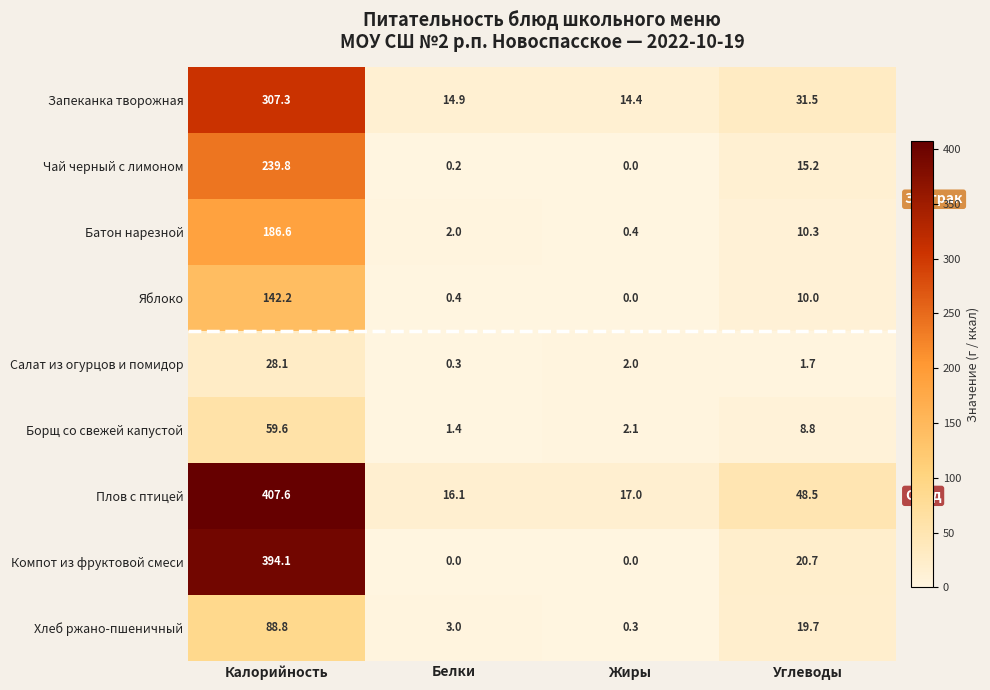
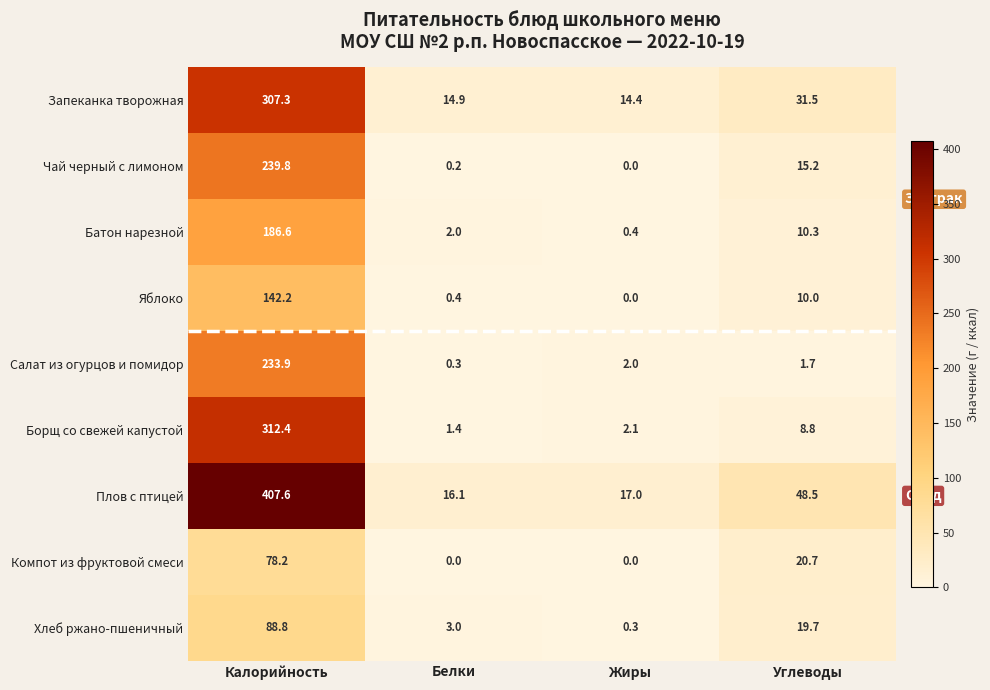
Салат из огурцов и помидор, Калорийность: 28.1 -> 233.9
Борщ со свежей капустой, Калорийность: 59.6 -> 312.4
Компот из фруктовой смеси, Калорийность: 394.1 -> 78.2
